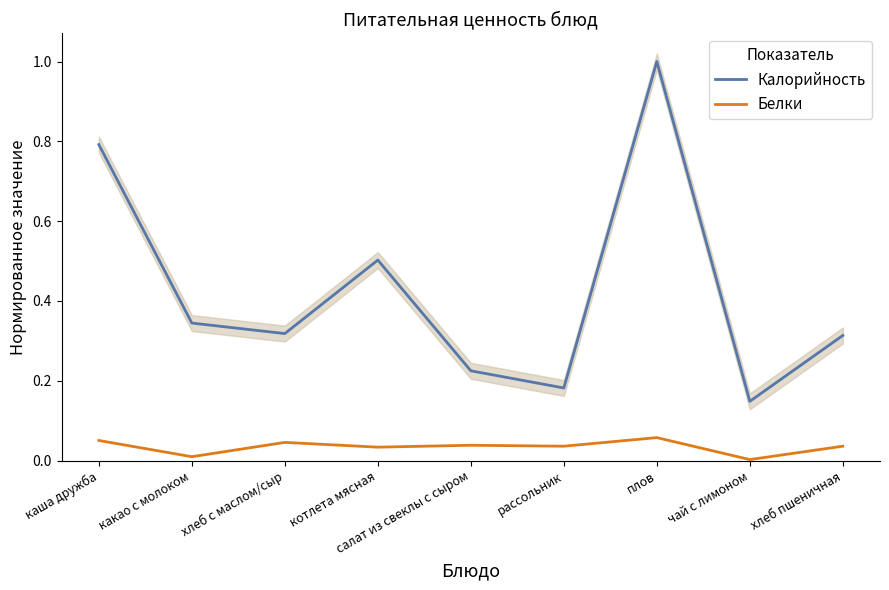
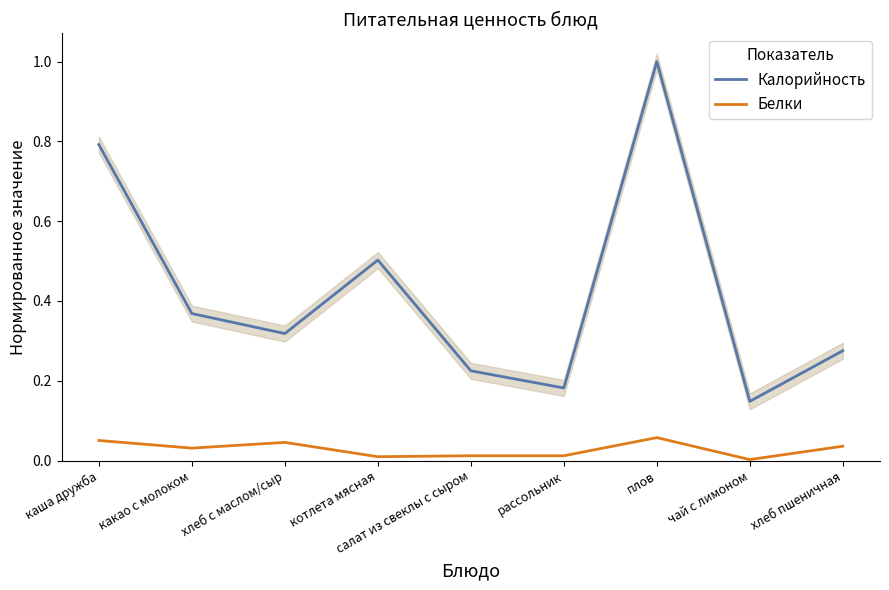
Калорийность, какао с молоком: 0.34 -> 0.37
Белки, какао с молоком: 0.01 -> 0.03
Белки, котлета мясная: 0.03 -> 0.01
Белки, салат из свеклы с сыром: 0.04 -> 0.01
Белки, рассольник: 0.04 -> 0.01
Калорийность, хлеб пшеничная: 0.31 -> 0.28
